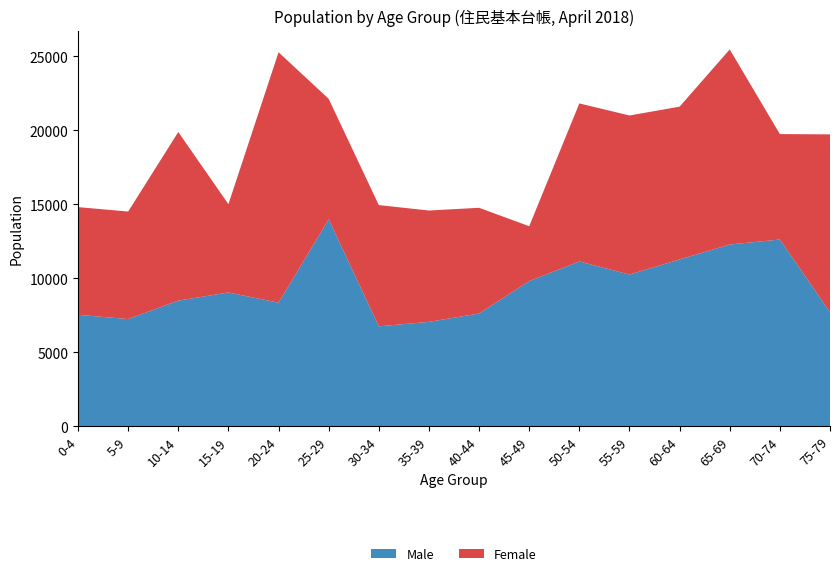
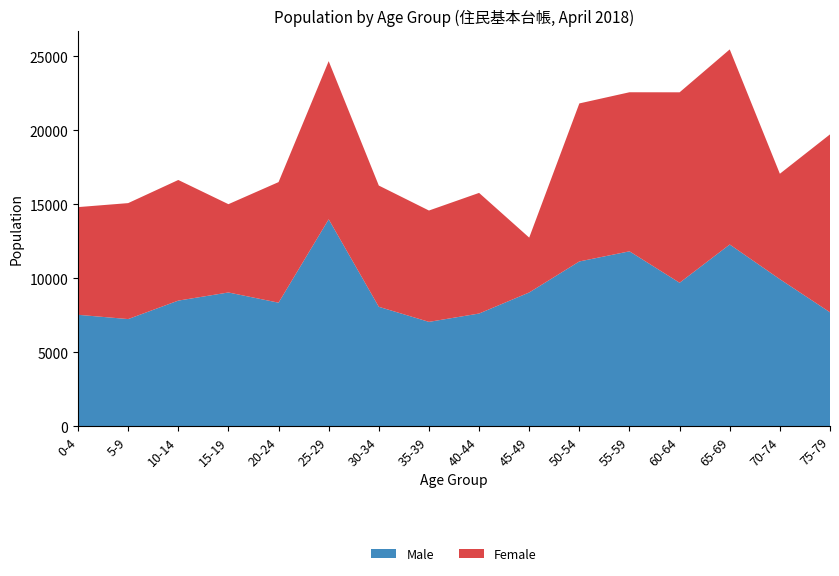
Female, 5-9: 7300 -> 7800
Female, 10-14: 11400 -> 8200
Female, 20-24: 16900 -> 8200
Female, 25-29: 8100 -> 10700
Male, 30-34: 6700 -> 8100
Female, 40-44: 7200 -> 8200
Male, 45-49: 9800 -> 9000
Male, 55-59: 10200 -> 11800
Male, 60-64: 11300 -> 9700
Female, 60-64: 10300 -> 12900
Male, 70-74: 12600 -> 9900
